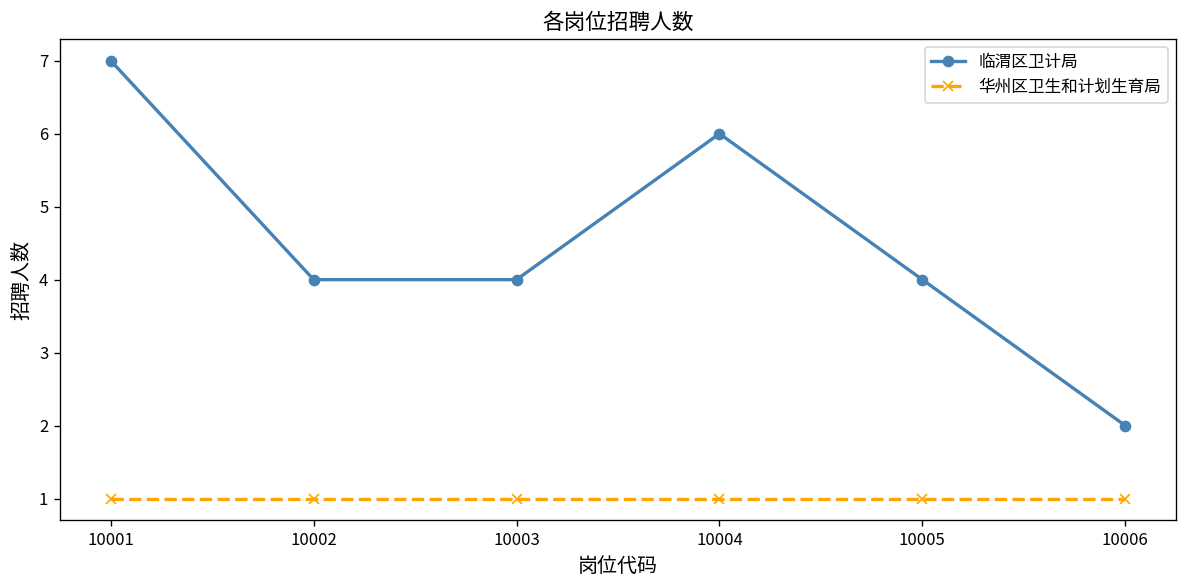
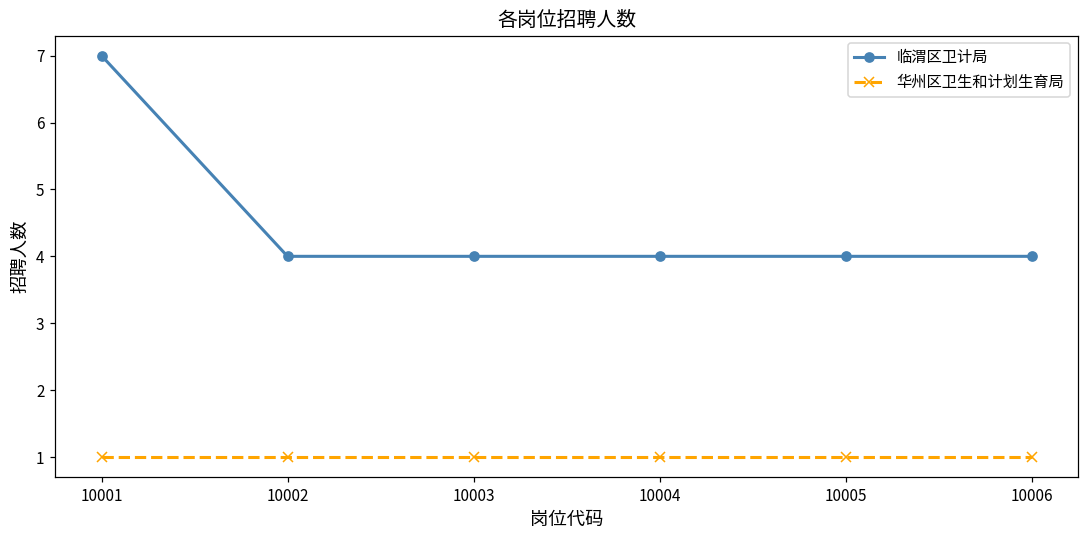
临渭区卫计局, 10004: 6 -> 4
临渭区卫计局, 10006: 2 -> 4
